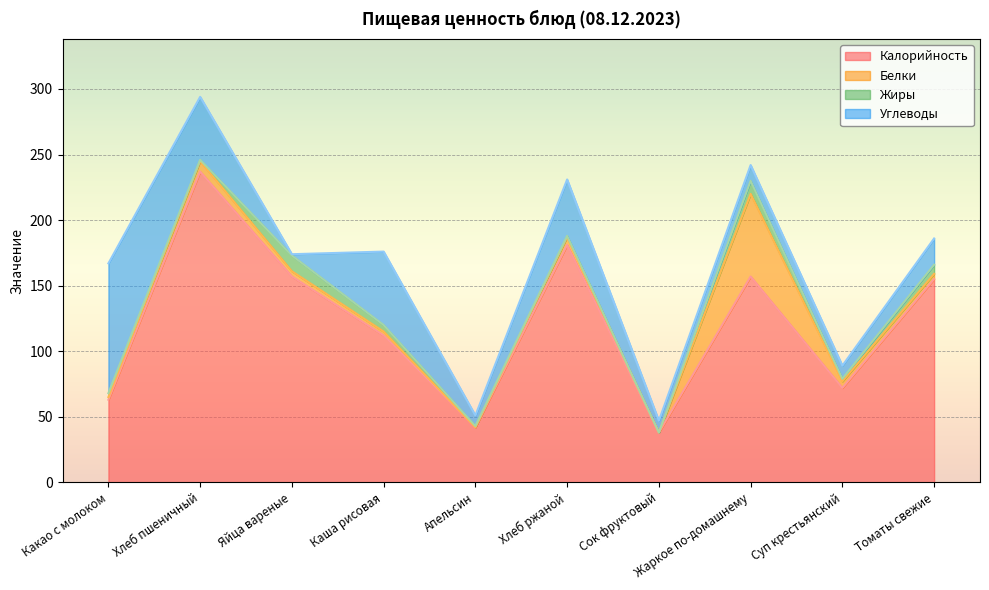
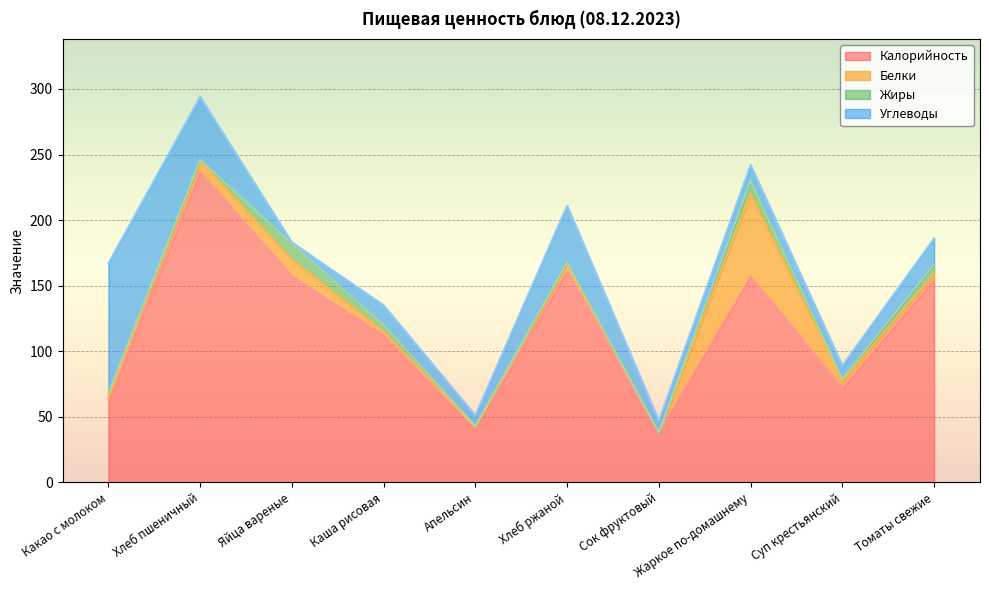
Белки, Яйца вареные: 4 -> 13
Углеводы, Каша рисовая: 56 -> 15
Калорийность, Хлеб ржаной: 181 -> 161
